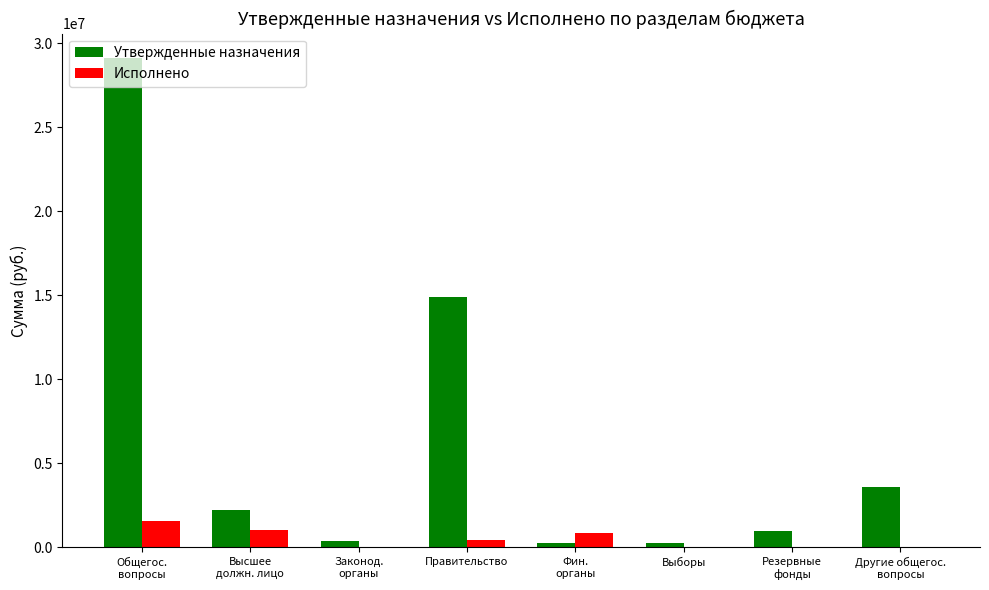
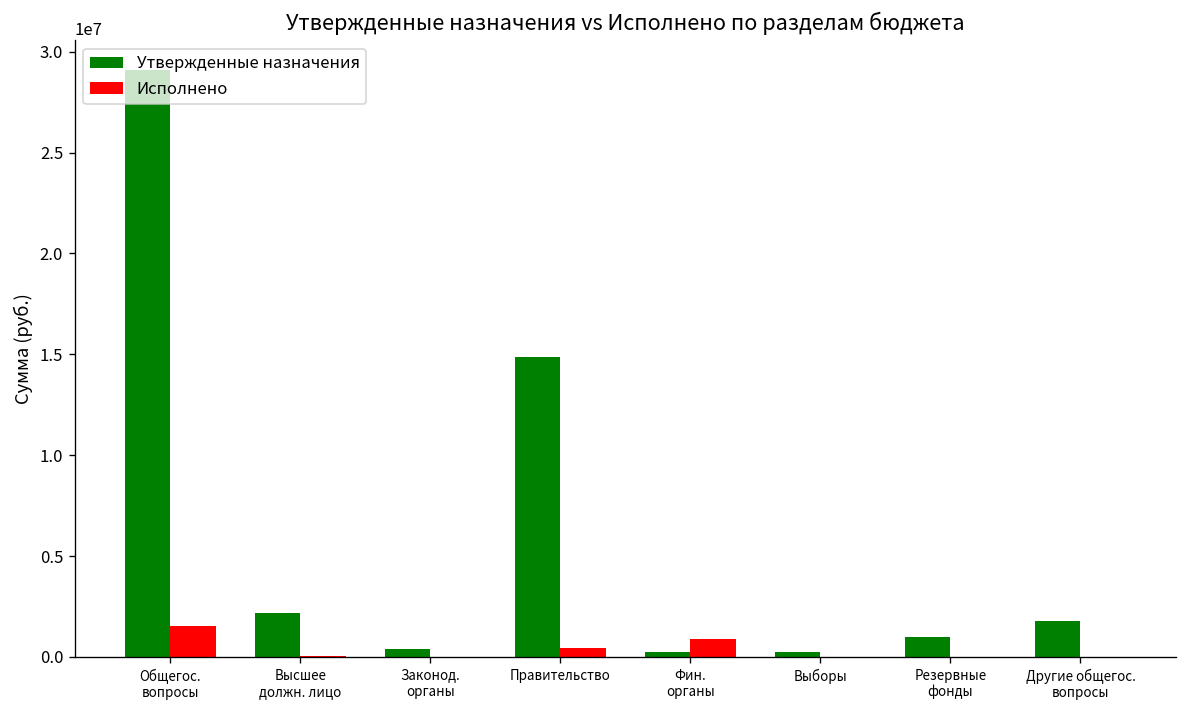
Исполнено, Высшее должн. лицо: 1100000 -> 0
Утвержденные назначения, Другие общегос. вопросы: 3600000 -> 1800000
